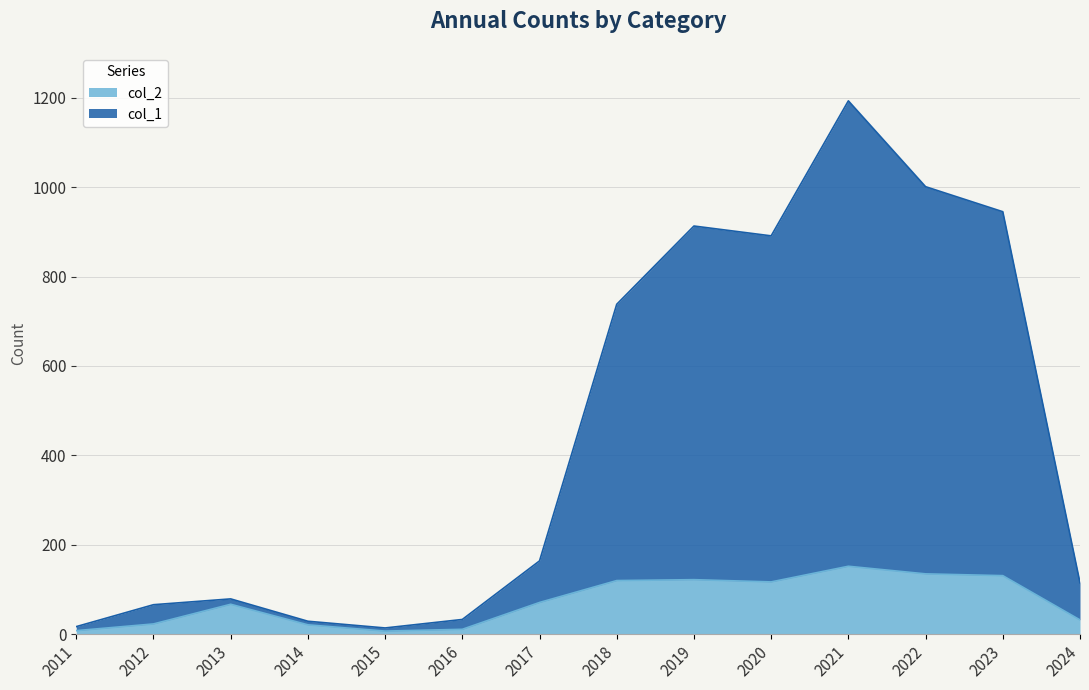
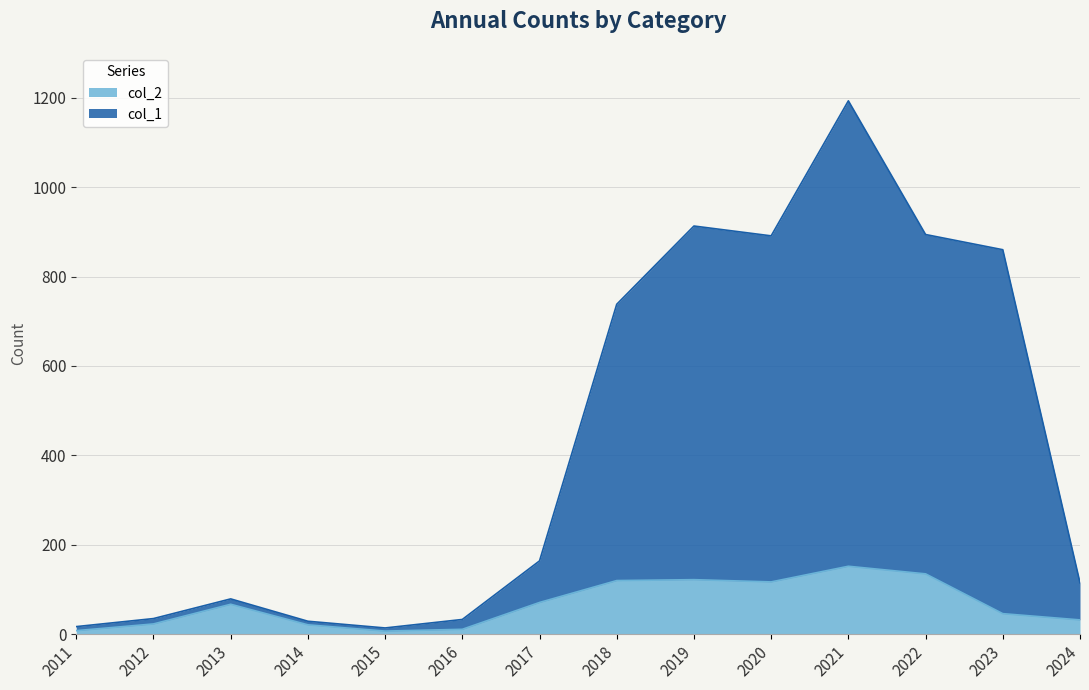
col_1, 2012: 40 -> 10
col_1, 2022: 870 -> 760
col_2, 2023: 130 -> 50
